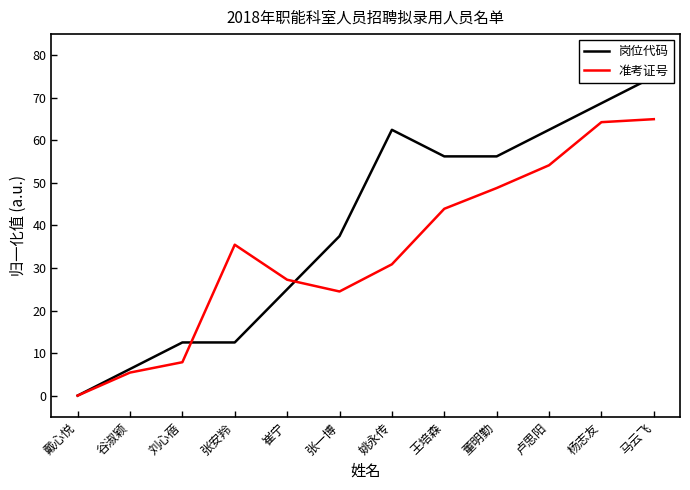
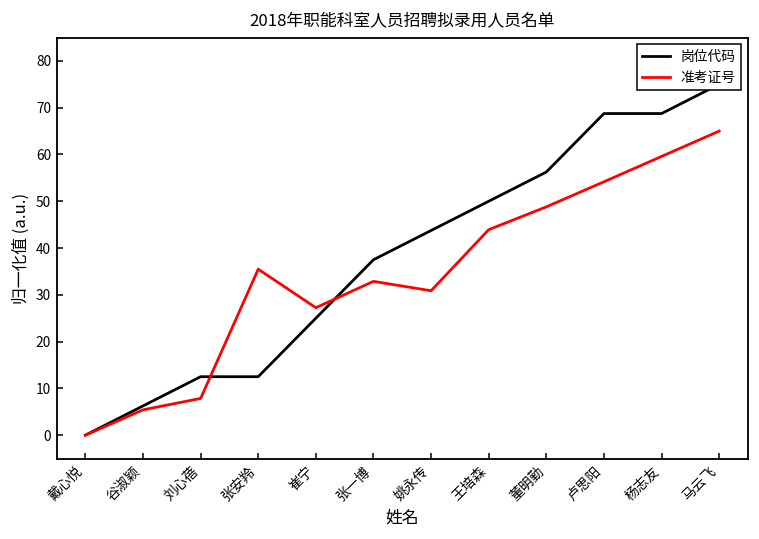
准考证号, 张一博: 24 -> 33
岗位代码, 姚永传: 63 -> 44
岗位代码, 王培森: 56 -> 50
岗位代码, 卢思阳: 63 -> 69
准考证号, 杨志友: 64 -> 60
